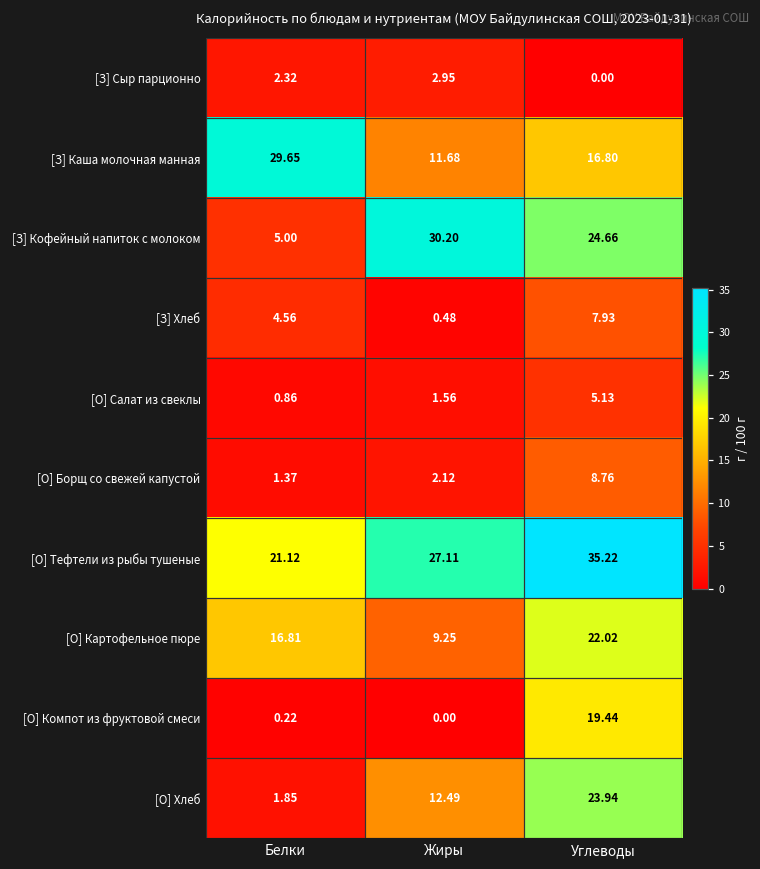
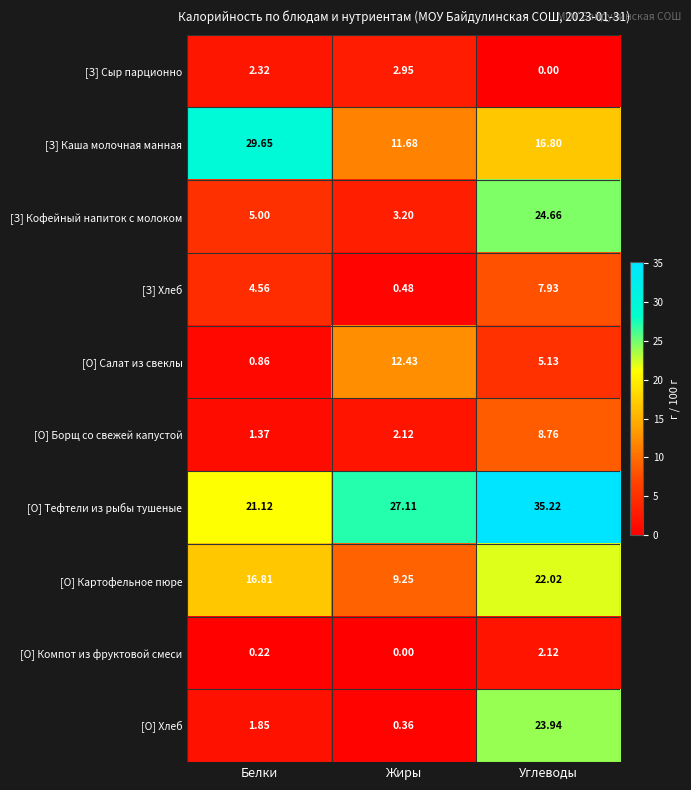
[З] Кофейный напиток с молоком, Жиры: 30.20 -> 3.20
[О] Салат из свеклы, Жиры: 1.56 -> 12.43
[О] Компот из фруктовой смеси, Углеводы: 19.44 -> 2.12
[О] Хлеб, Жиры: 12.49 -> 0.36
